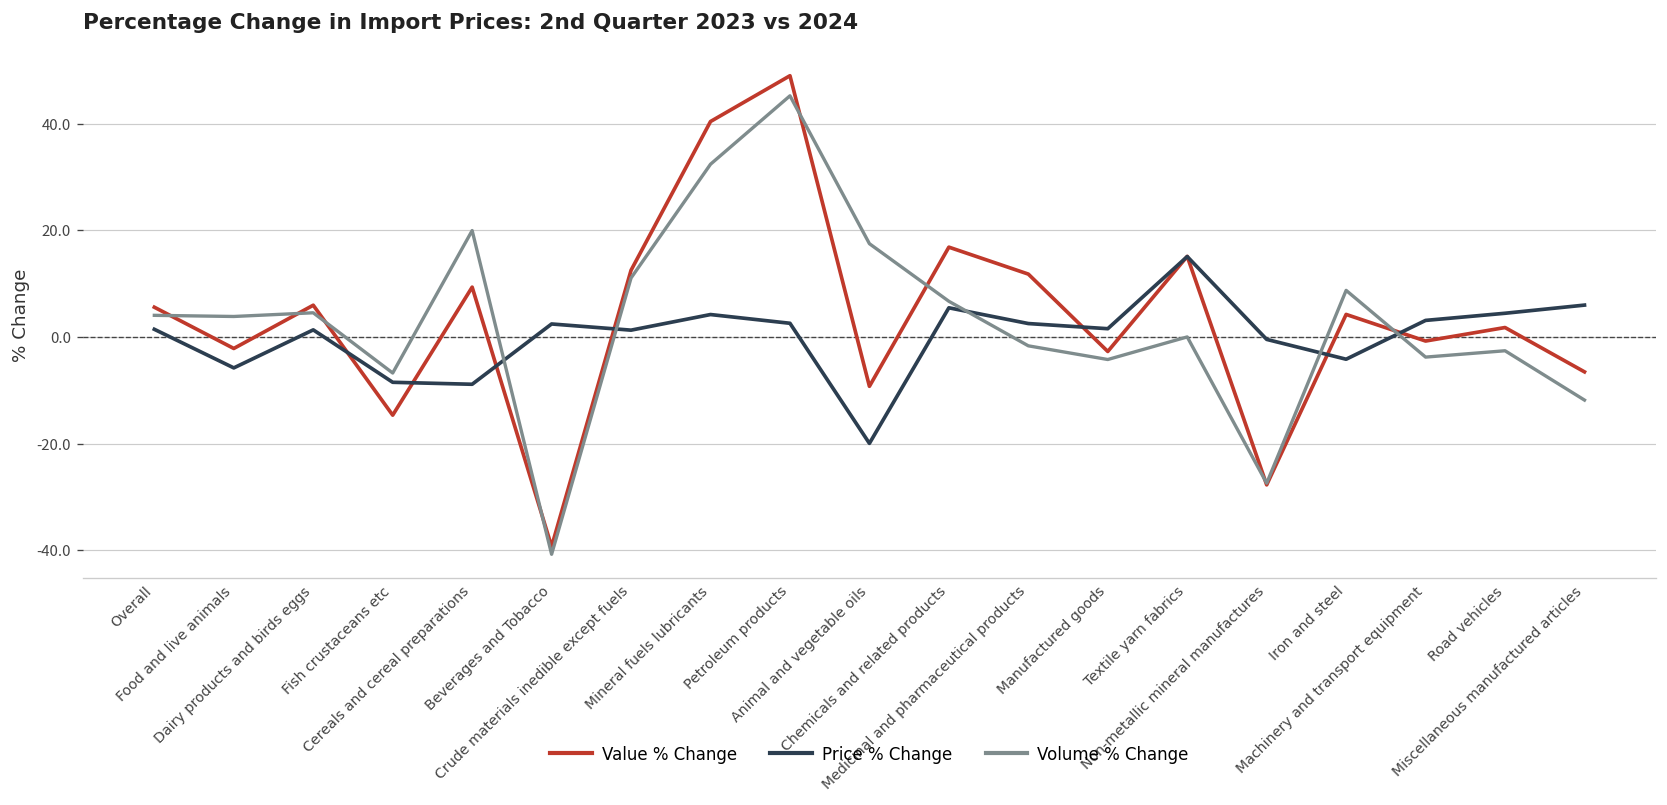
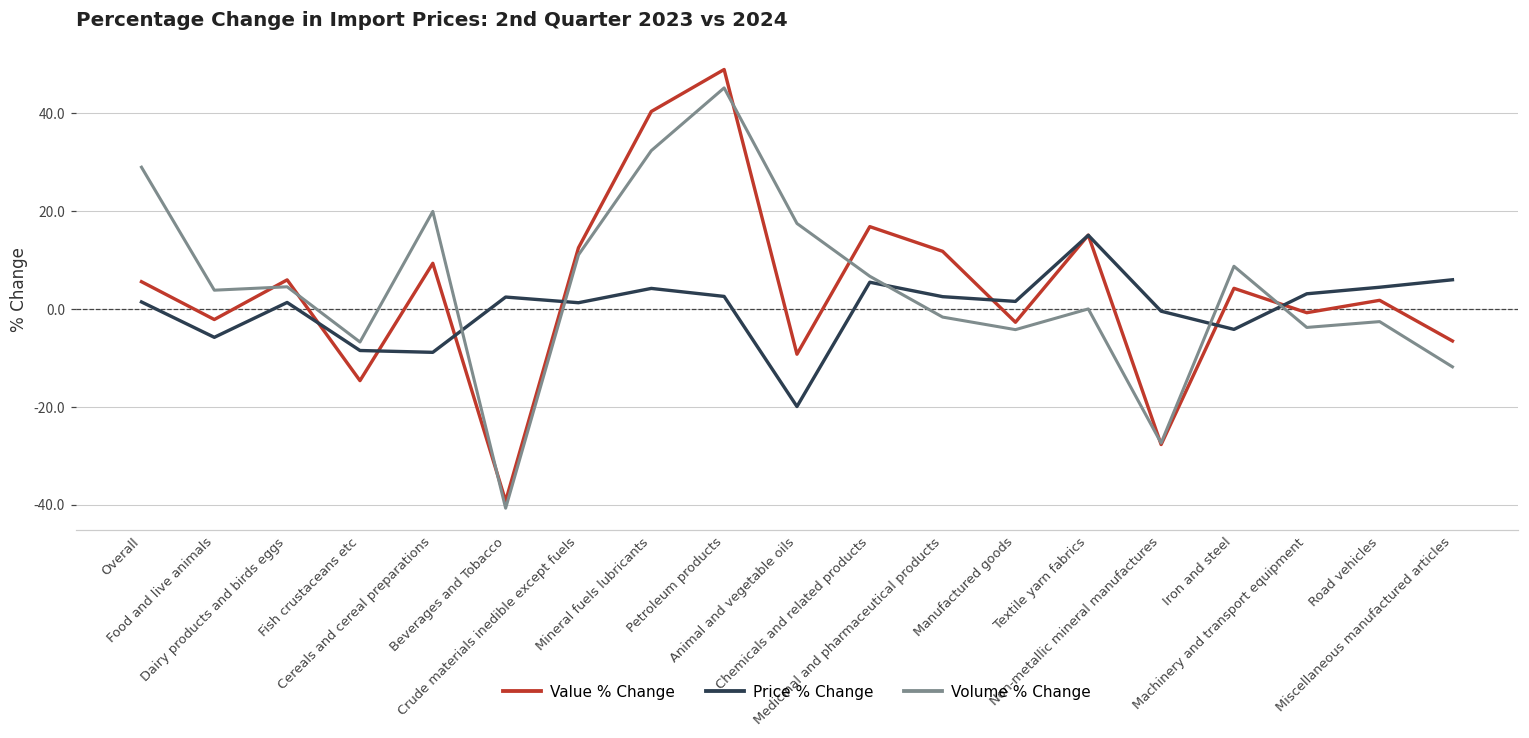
Volume % Change, Overall: 4 -> 29
